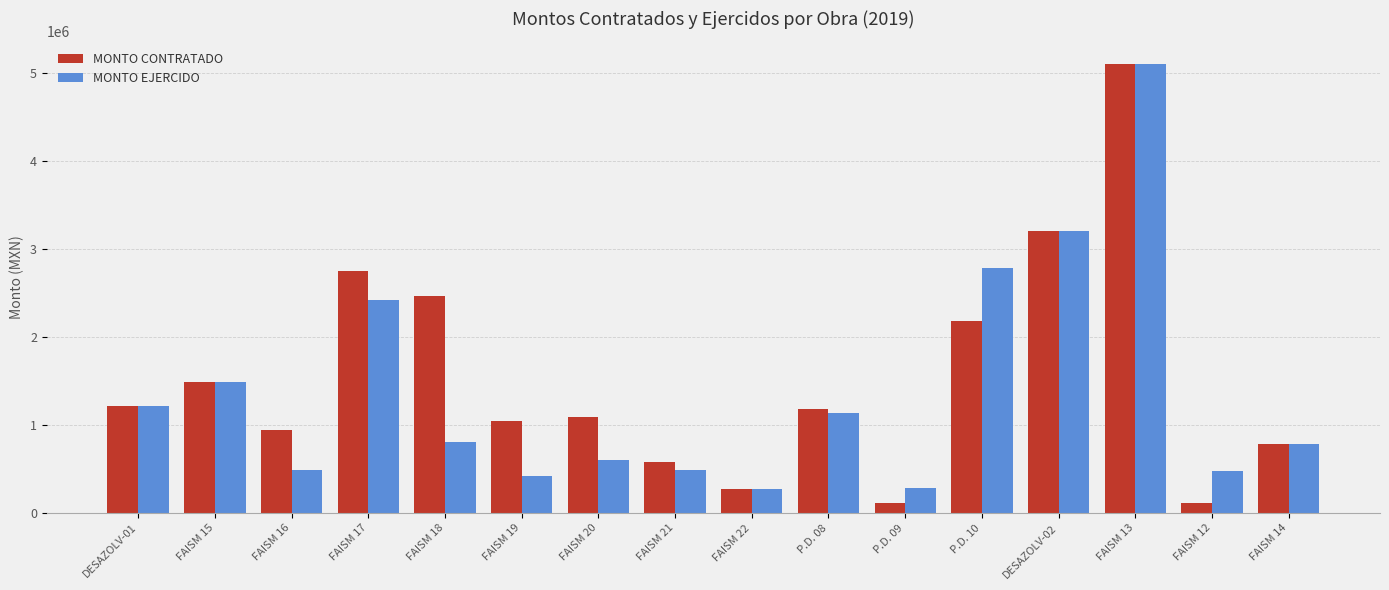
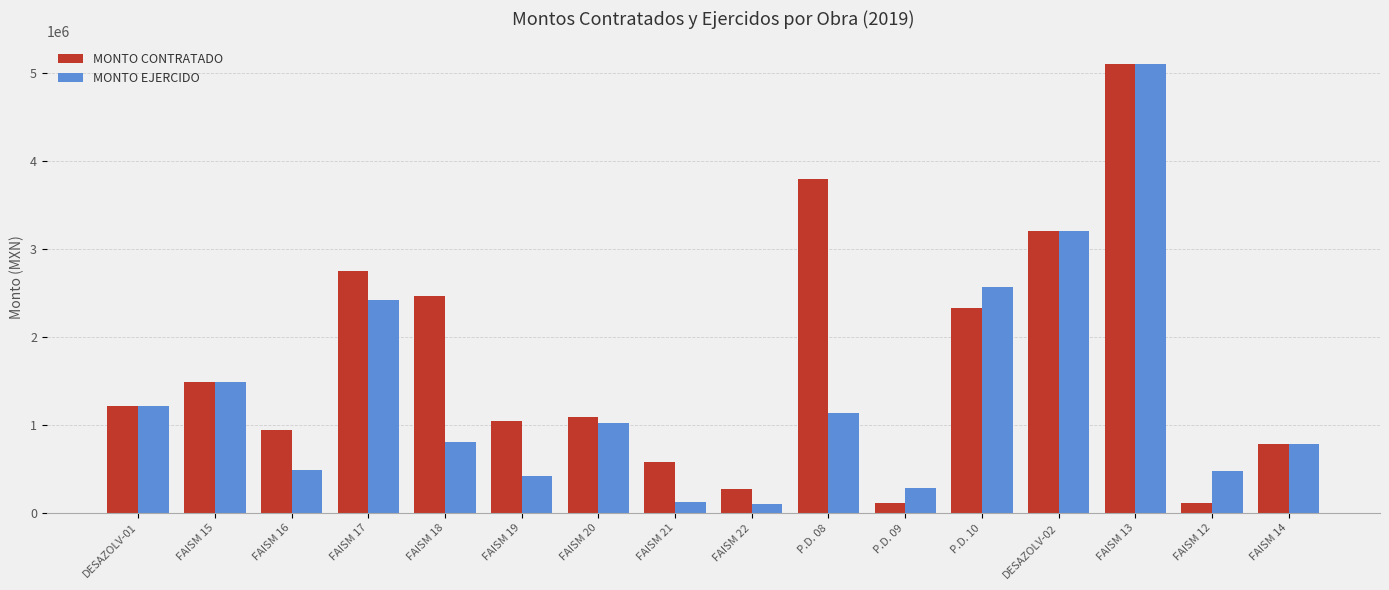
MONTO EJERCIDO, FAISM 20: 600000 -> 1000000
MONTO EJERCIDO, FAISM 21: 500000 -> 100000
MONTO EJERCIDO, FAISM 22: 300000 -> 100000
MONTO CONTRATADO, P.D. 08: 1200000 -> 3800000
MONTO CONTRATADO, P.D. 10: 2200000 -> 2300000
MONTO EJERCIDO, P.D. 10: 2800000 -> 2600000
